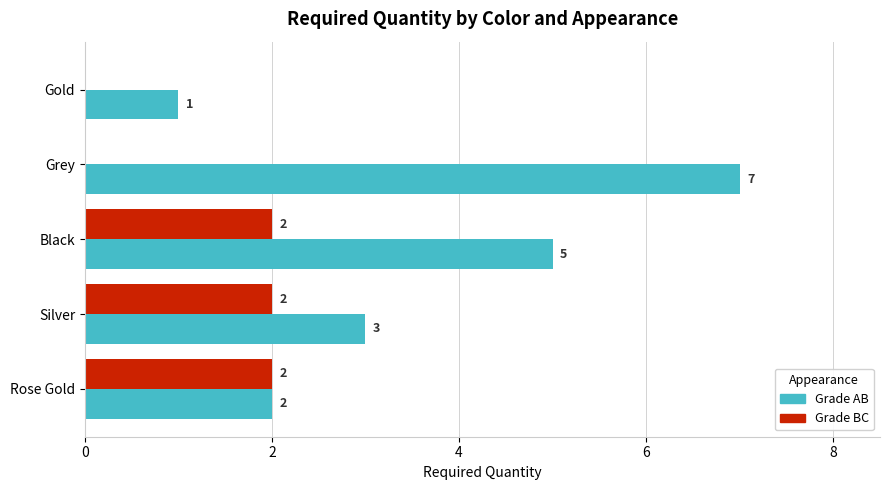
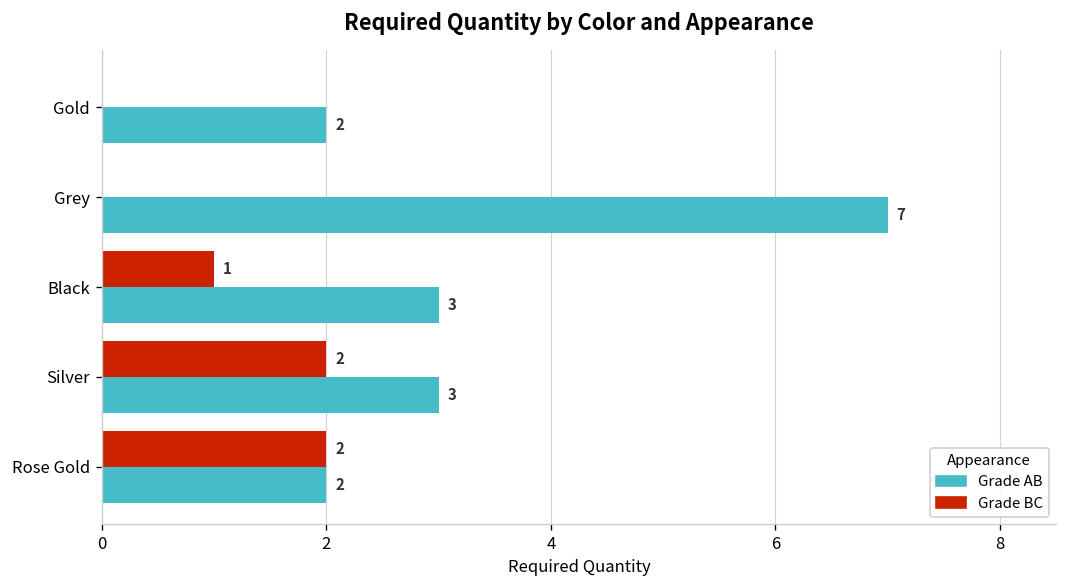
Grade AB, Gold: 1 -> 2
Grade BC, Black: 2 -> 1
Grade AB, Black: 5 -> 3
